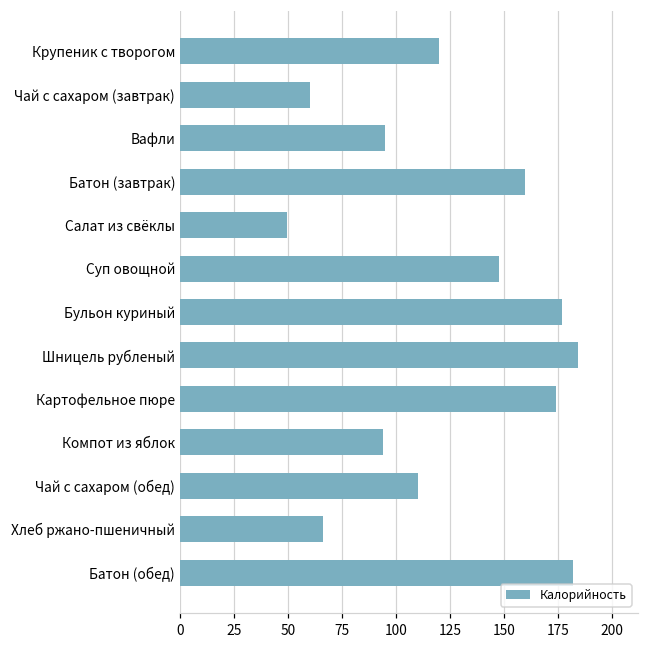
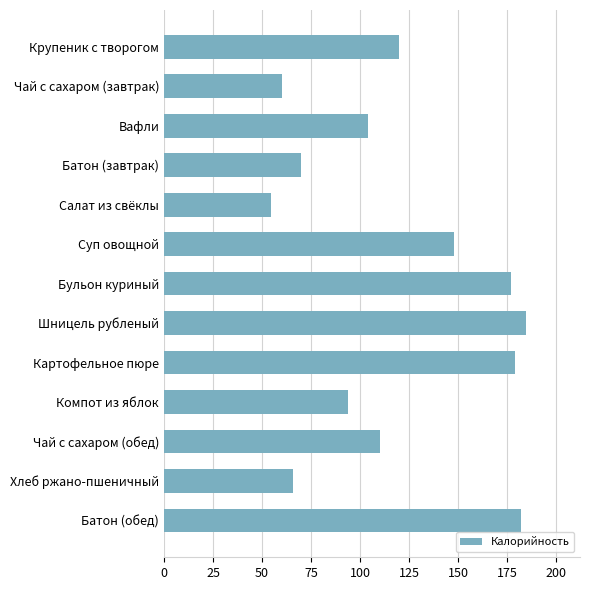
Вафли: 95 -> 104
Батон (завтрак): 160 -> 70
Салат из свёклы: 50 -> 54
Картофельное пюре: 174 -> 179
